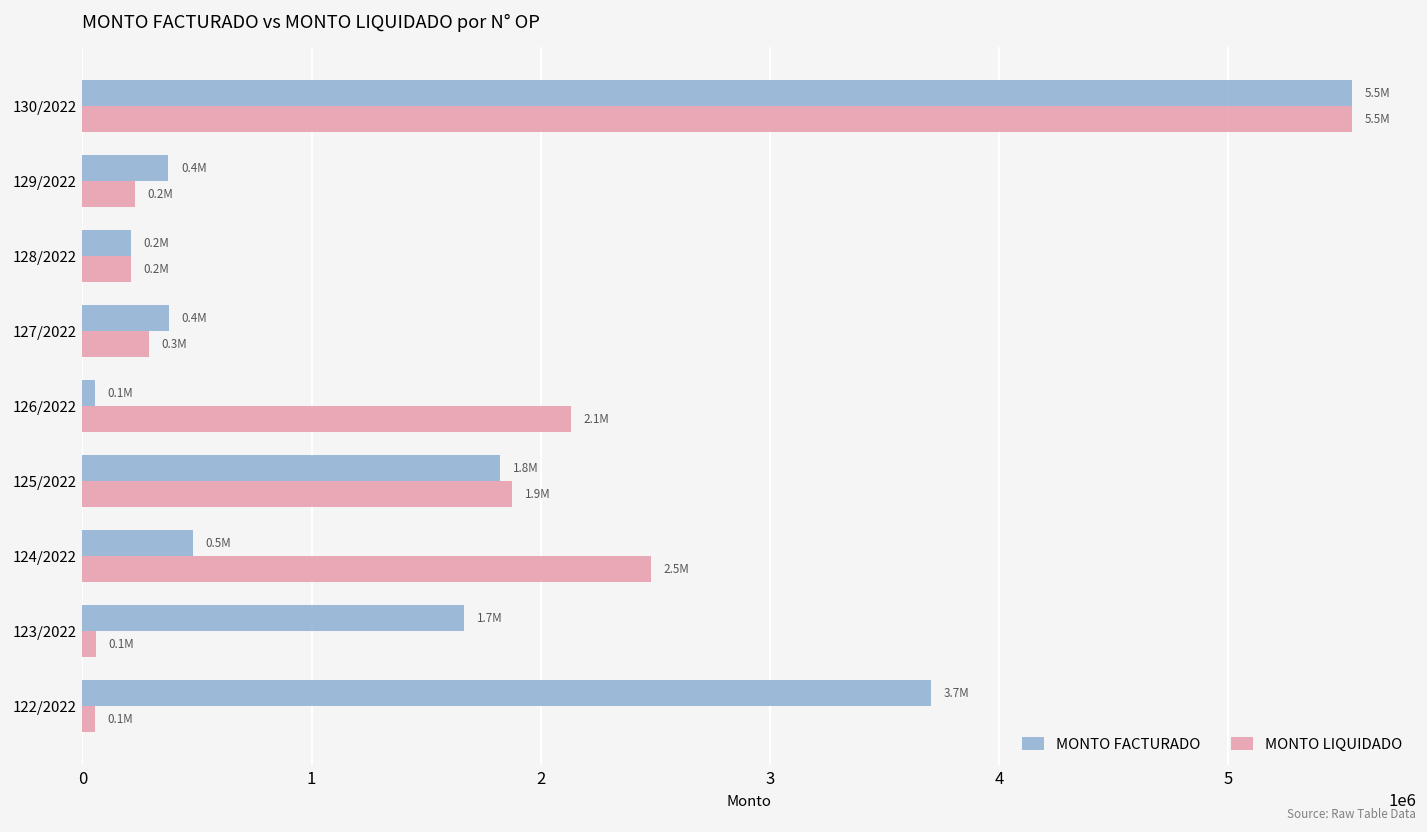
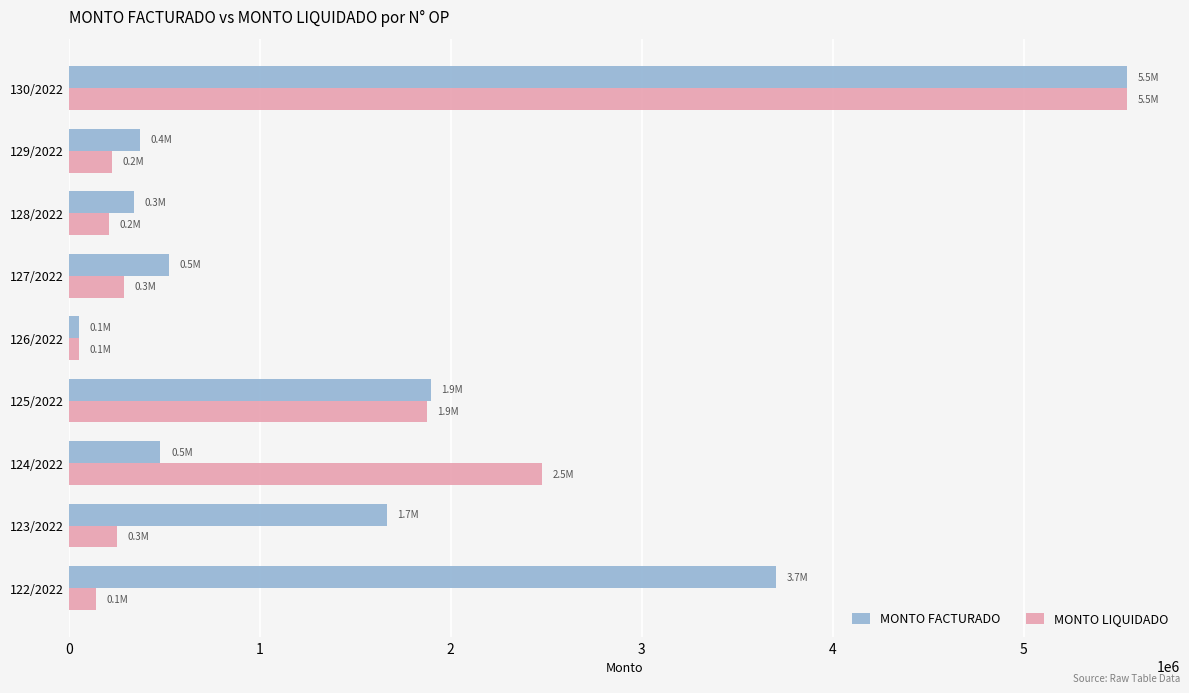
MONTO FACTURADO, 128/2022: 0.2M -> 0.3M
MONTO FACTURADO, 127/2022: 0.4M -> 0.5M
MONTO LIQUIDADO, 126/2022: 2.1M -> 0.1M
MONTO FACTURADO, 125/2022: 1.8M -> 1.9M
MONTO LIQUIDADO, 123/2022: 0.1M -> 0.3M
MONTO LIQUIDADO, 122/2022: 50000 -> 140000
